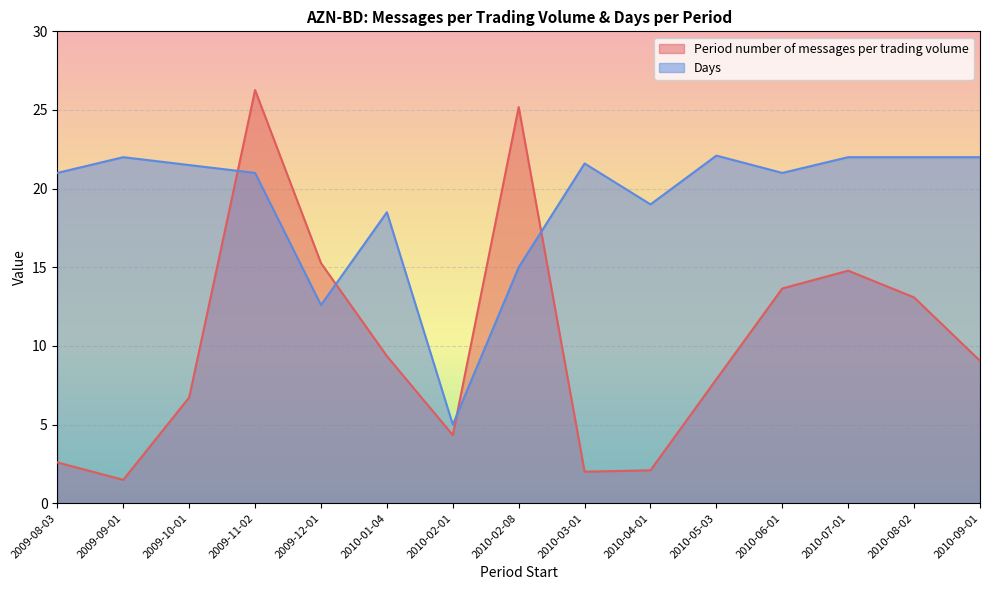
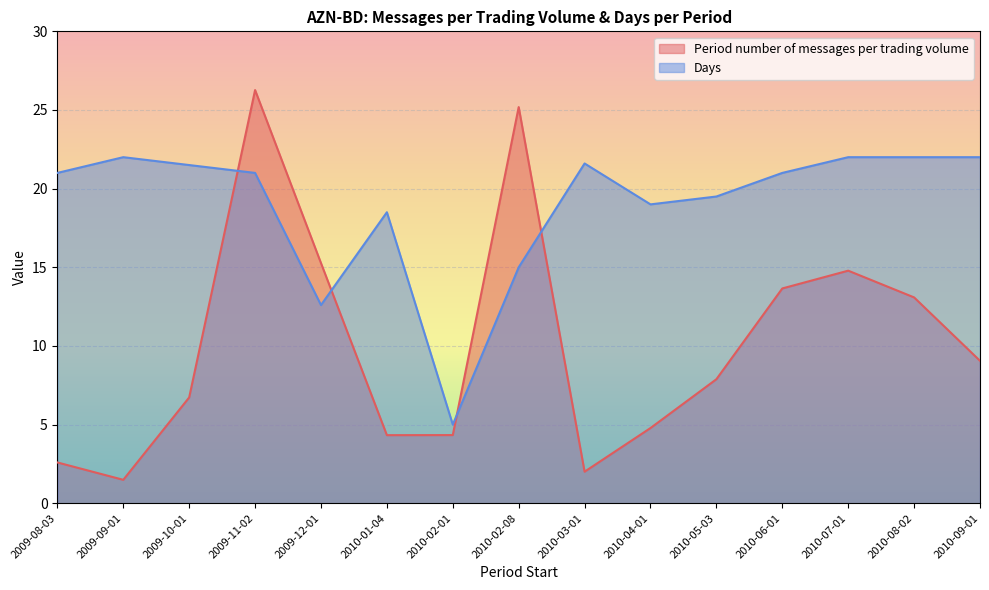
Period number of messages per trading volume, 2010-01-04: 9.4 -> 4.3
Period number of messages per trading volume, 2010-04-01: 2.1 -> 4.8
Days, 2010-05-03: 22.1 -> 19.5
